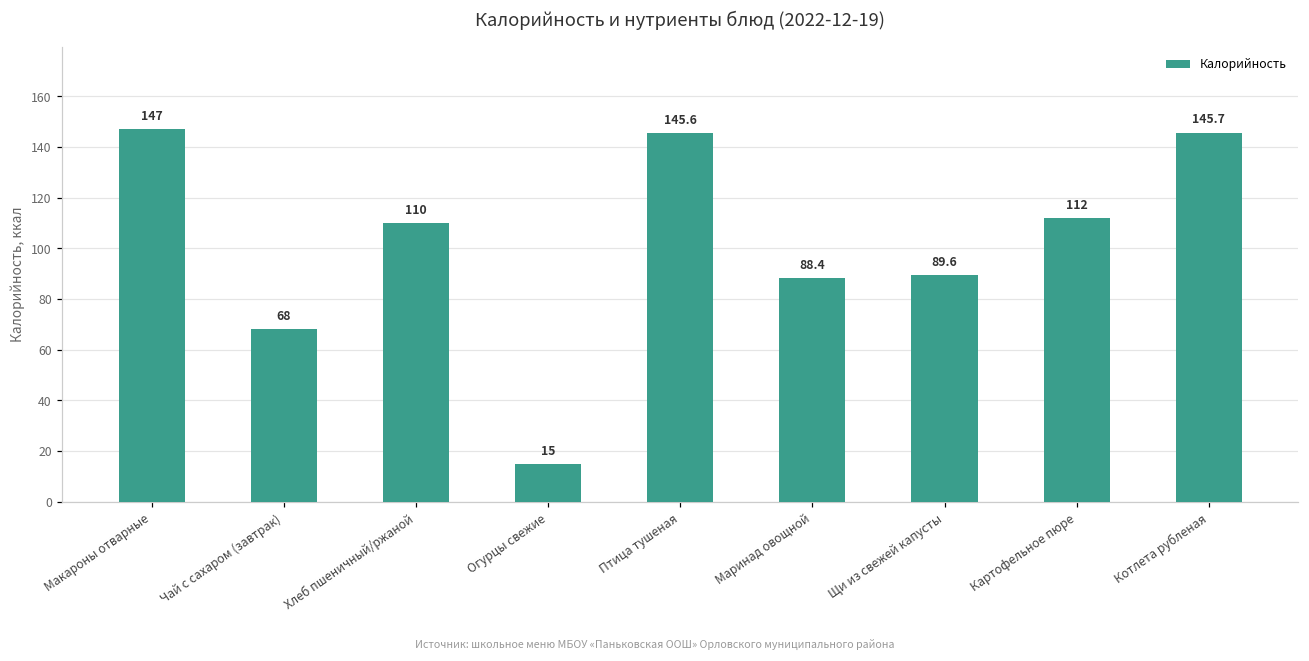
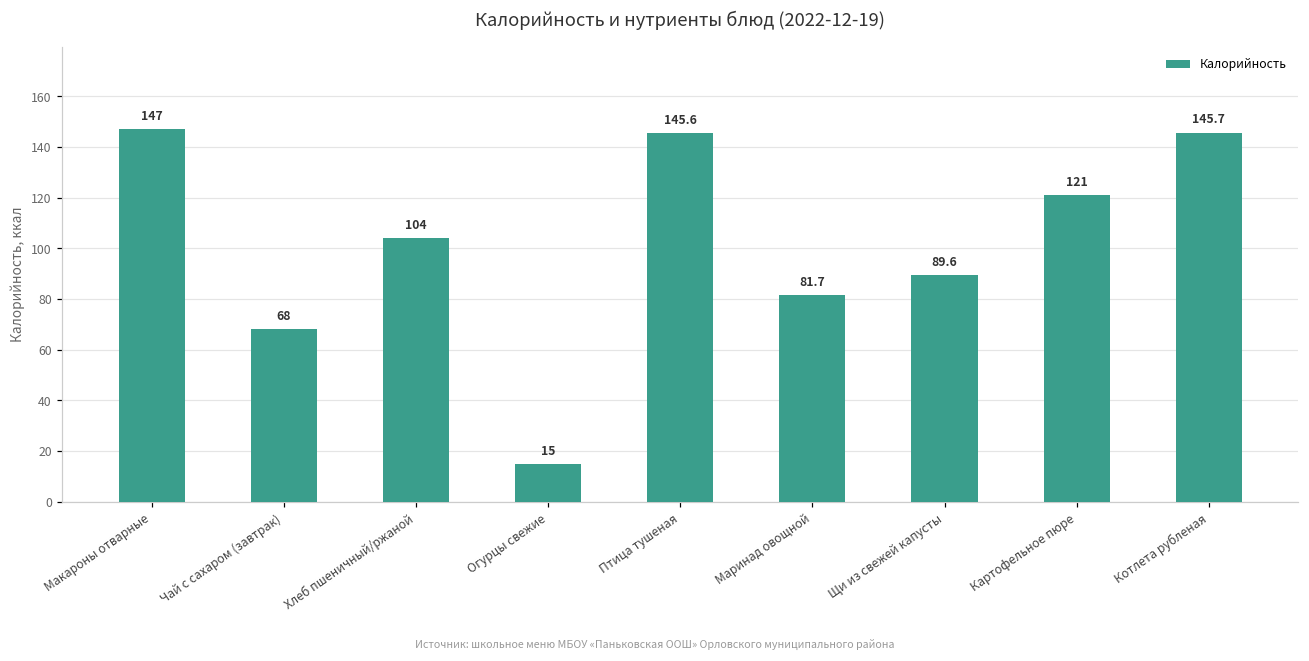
Хлеб пшеничный/ржаной: 110 -> 104
Маринад овощной: 88.4 -> 81.7
Картофельное пюре: 112 -> 121
